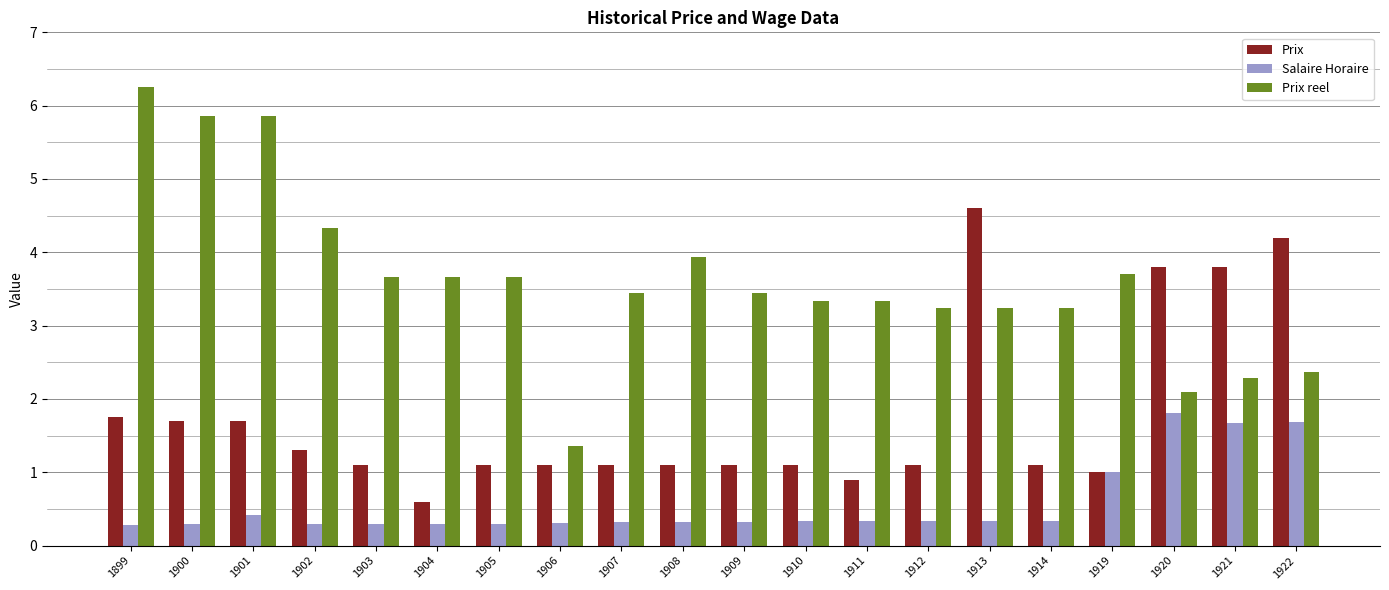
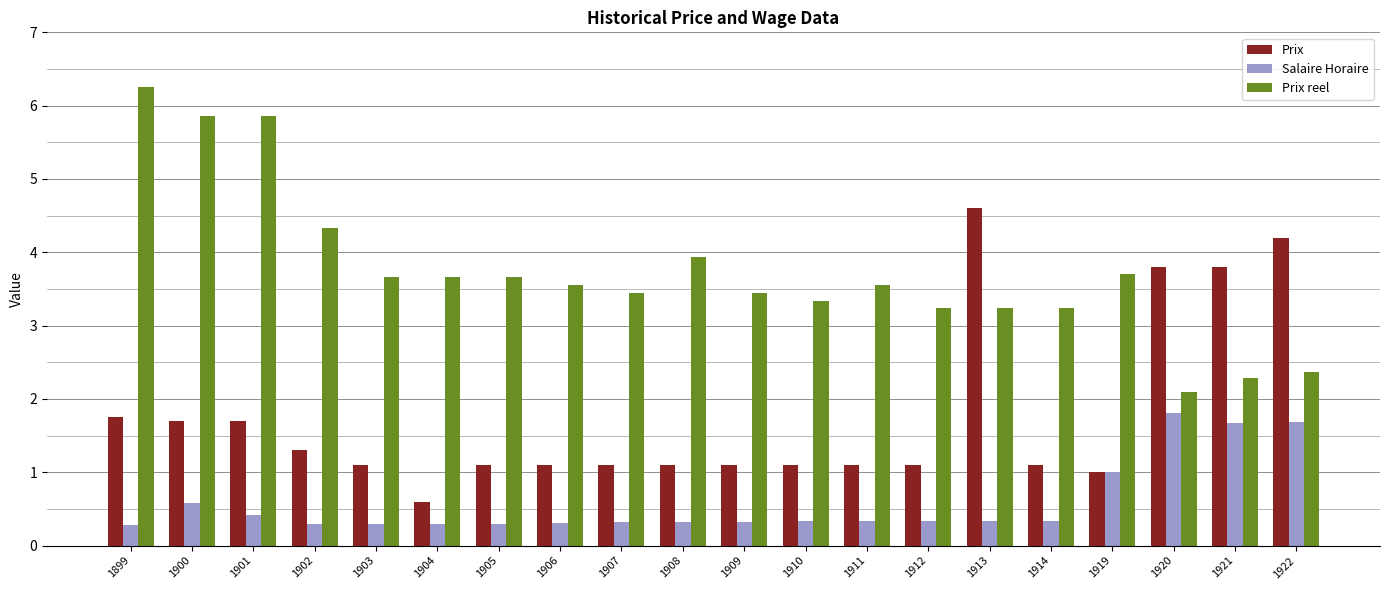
Salaire Horaire, 1900: 0.3 -> 0.6
Prix reel, 1906: 1.4 -> 3.6
Prix, 1911: 0.9 -> 1.1
Prix reel, 1911: 3.3 -> 3.6
